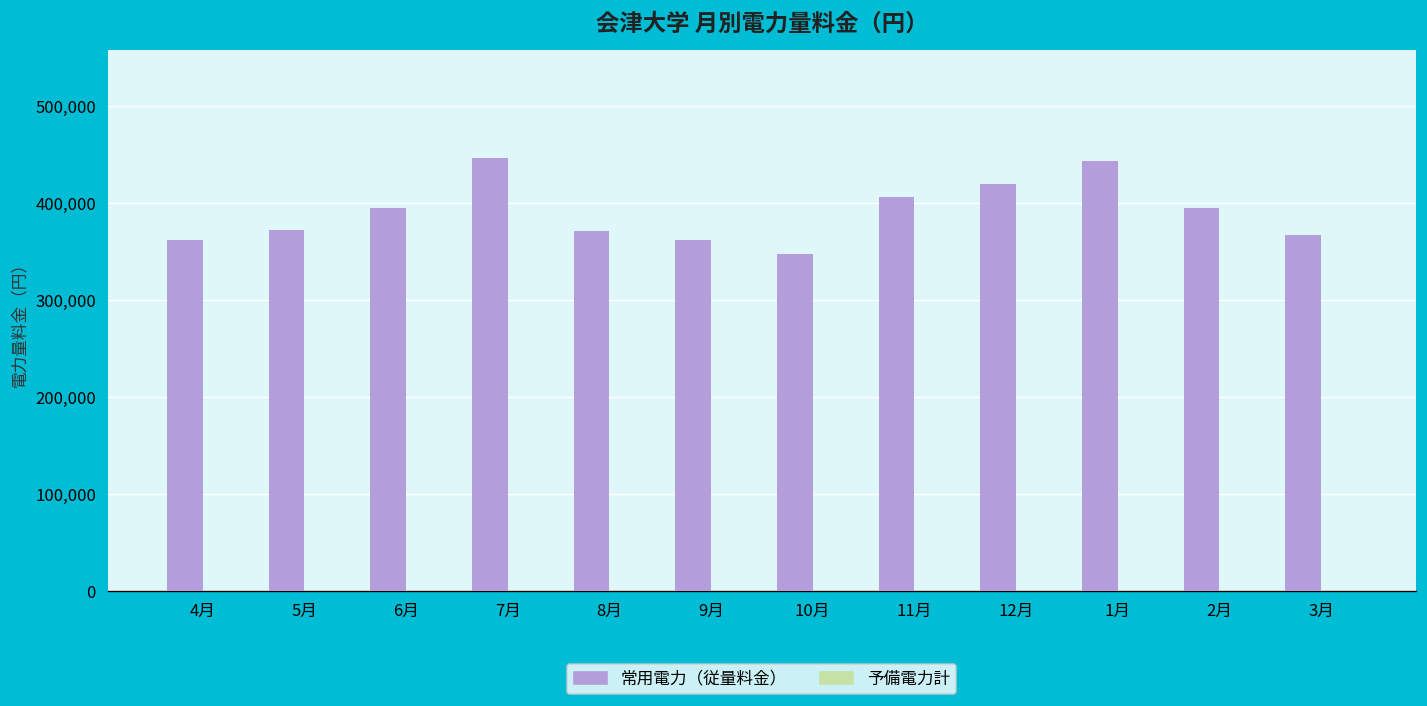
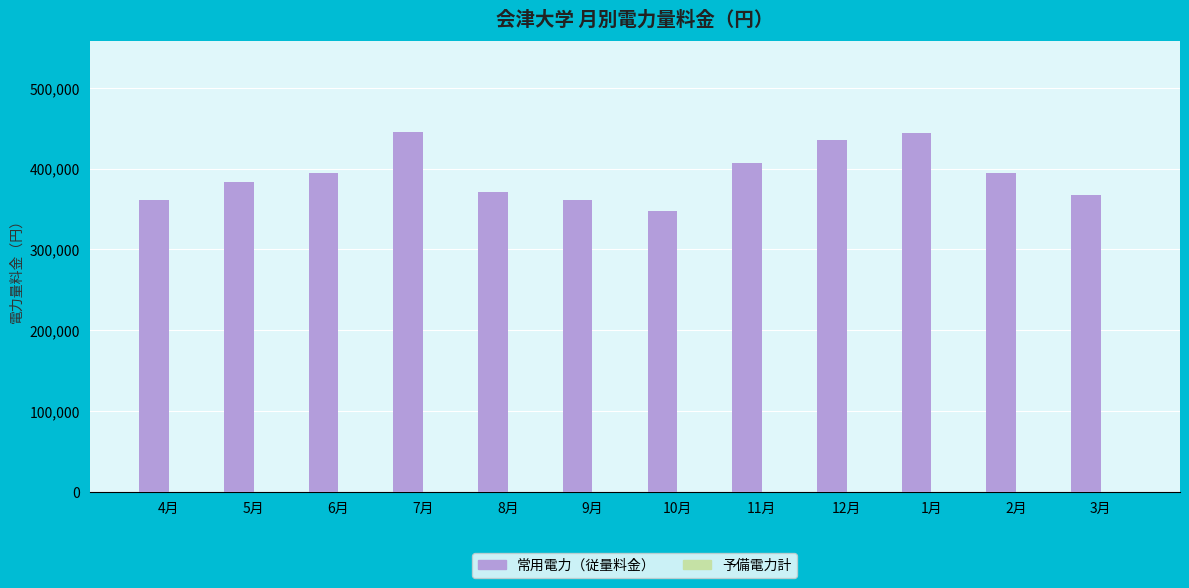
常用電力（従量料金）, 5月: 370,000 -> 380,000
常用電力（従量料金）, 12月: 420,000 -> 430,000
